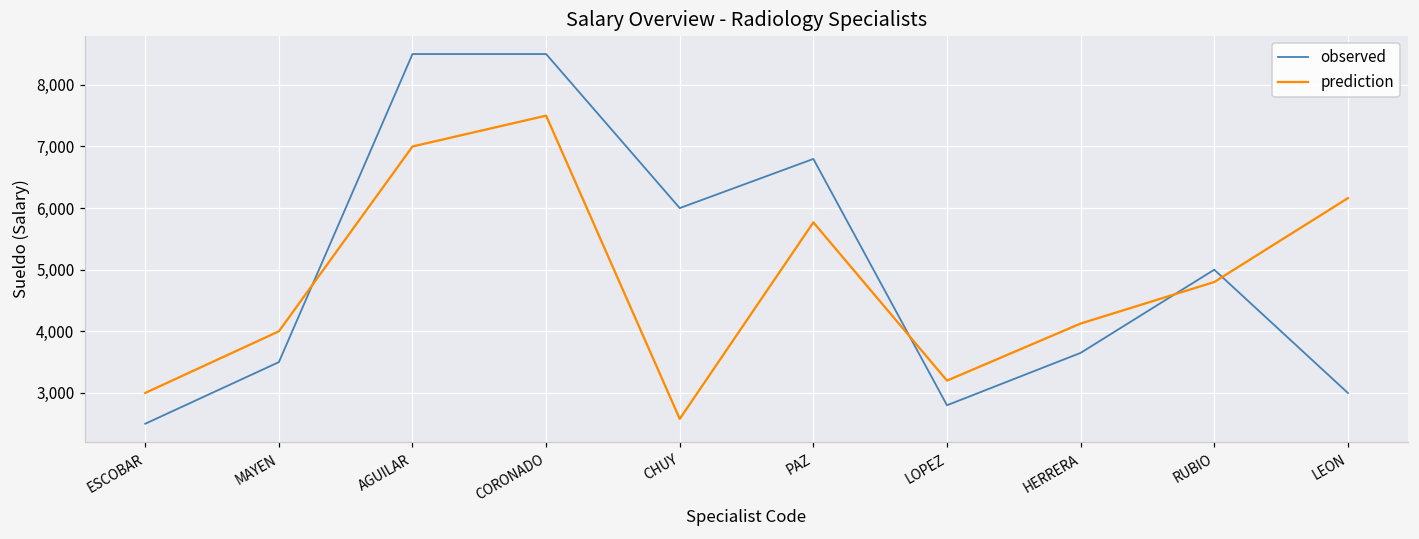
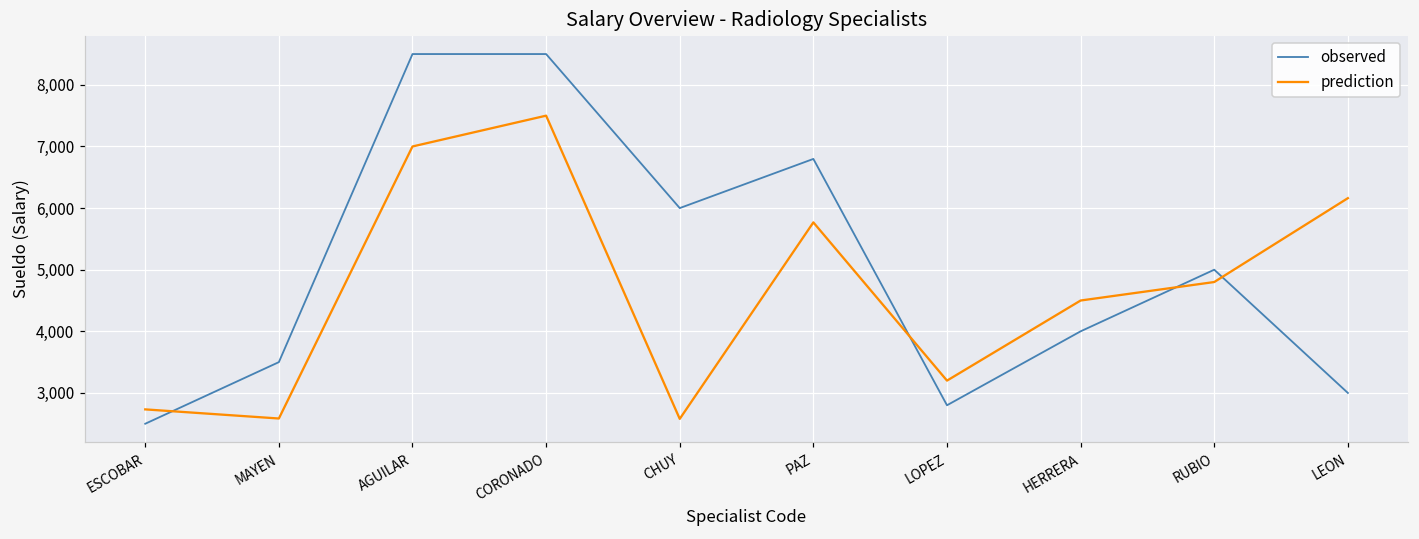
prediction, ESCOBAR: 3,000 -> 2,700
prediction, MAYEN: 4,000 -> 2,600
observed, HERRERA: 3,700 -> 4,000
prediction, HERRERA: 4,100 -> 4,500
